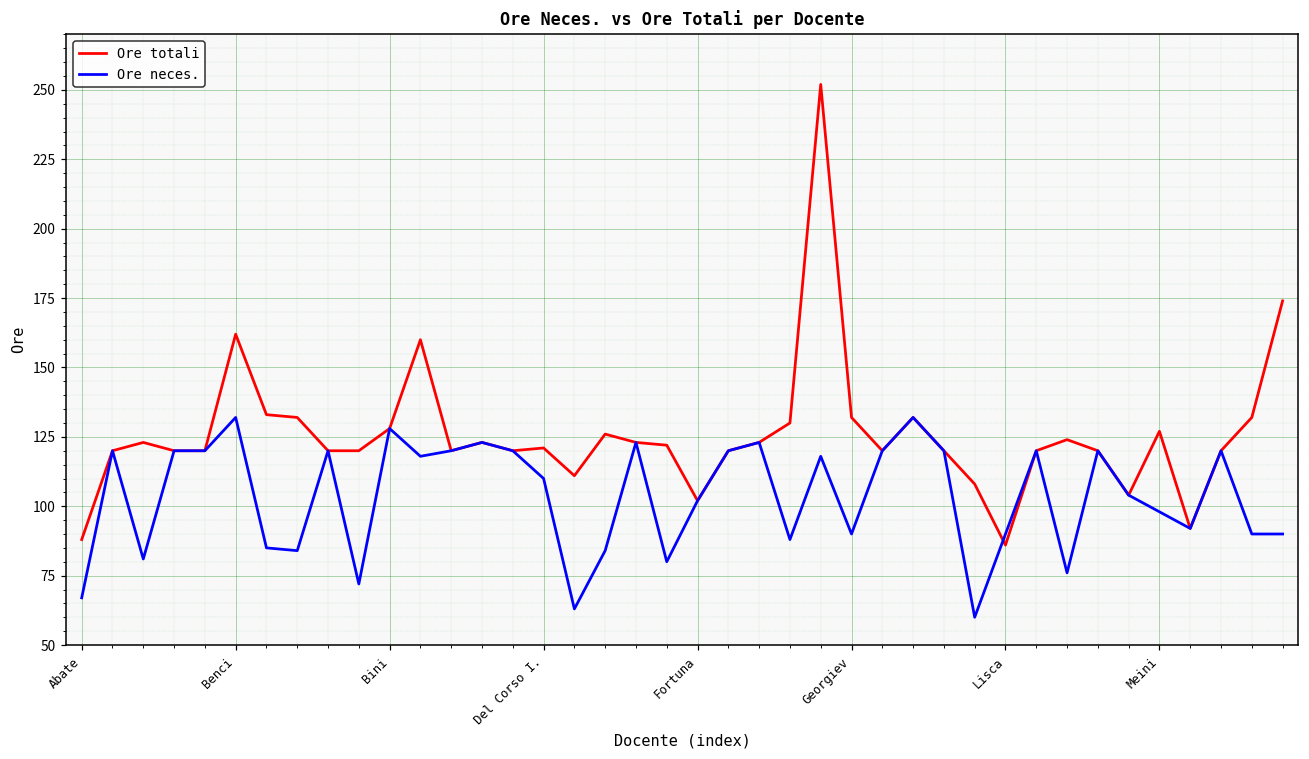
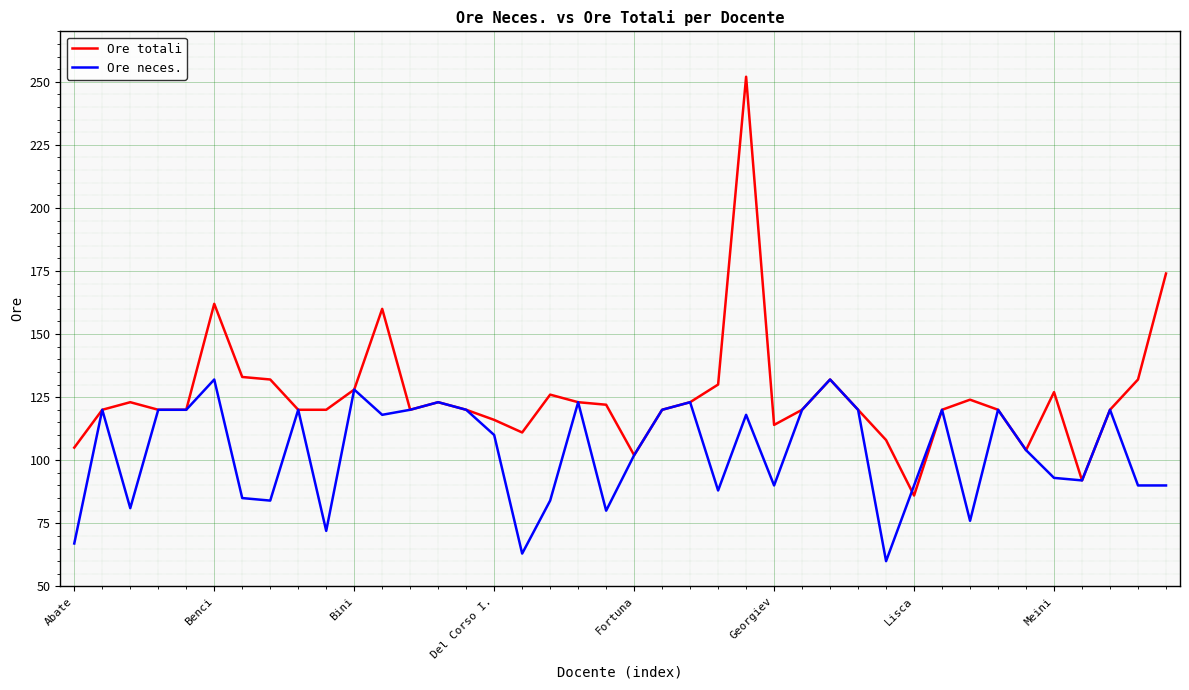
Ore totali, Abate: 88 -> 105
Ore totali, Del Corso I.: 121 -> 116
Ore totali, Georgiev: 132 -> 114
Ore neces., Meini: 98 -> 93
